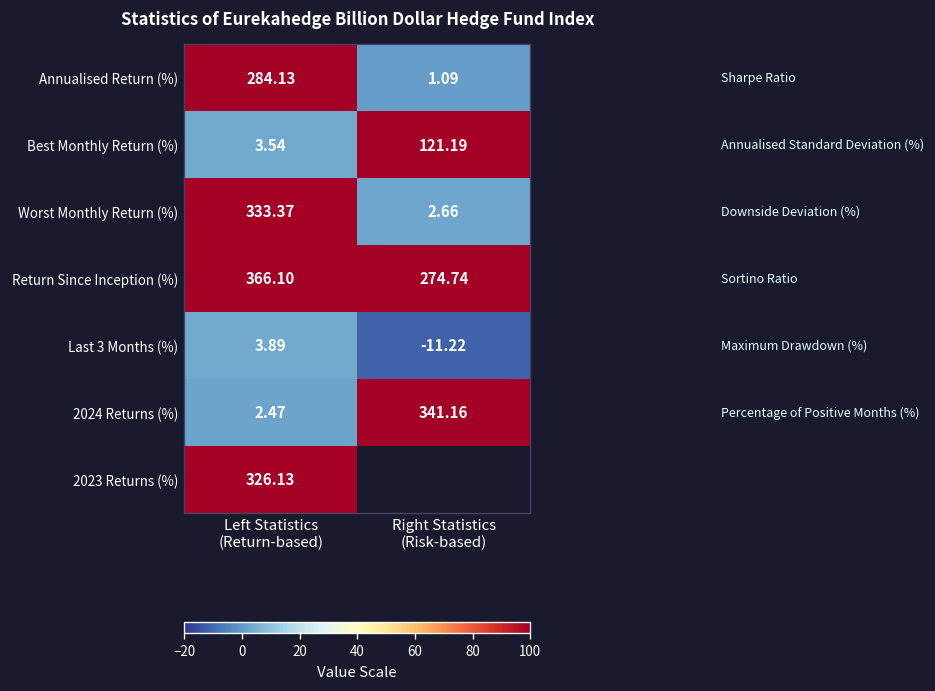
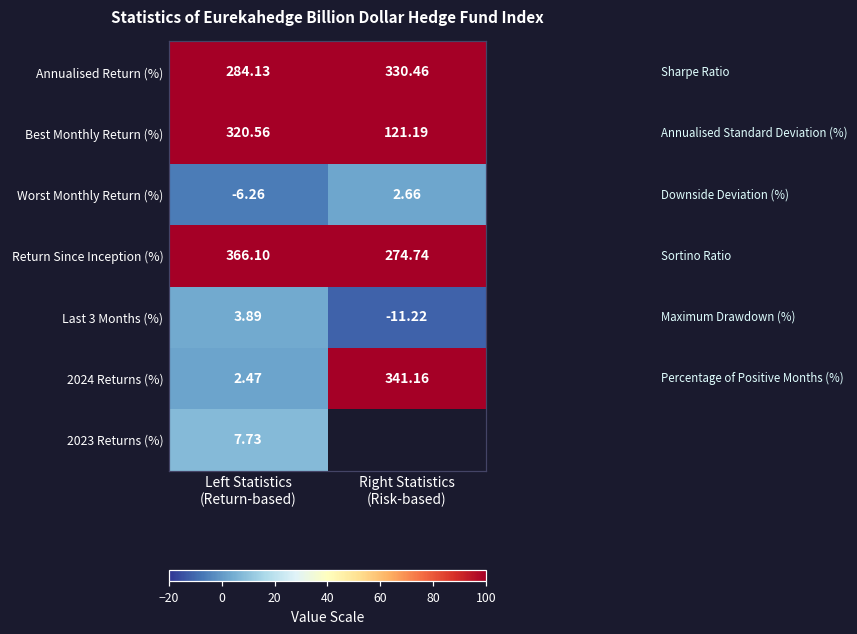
Annualised Return (%), Right Statistics (Risk-based): 1.09 -> 330.46
Best Monthly Return (%), Left Statistics (Return-based): 3.54 -> 320.56
Worst Monthly Return (%), Left Statistics (Return-based): 333.37 -> -6.26
2023 Returns (%), Left Statistics (Return-based): 326.13 -> 7.73
